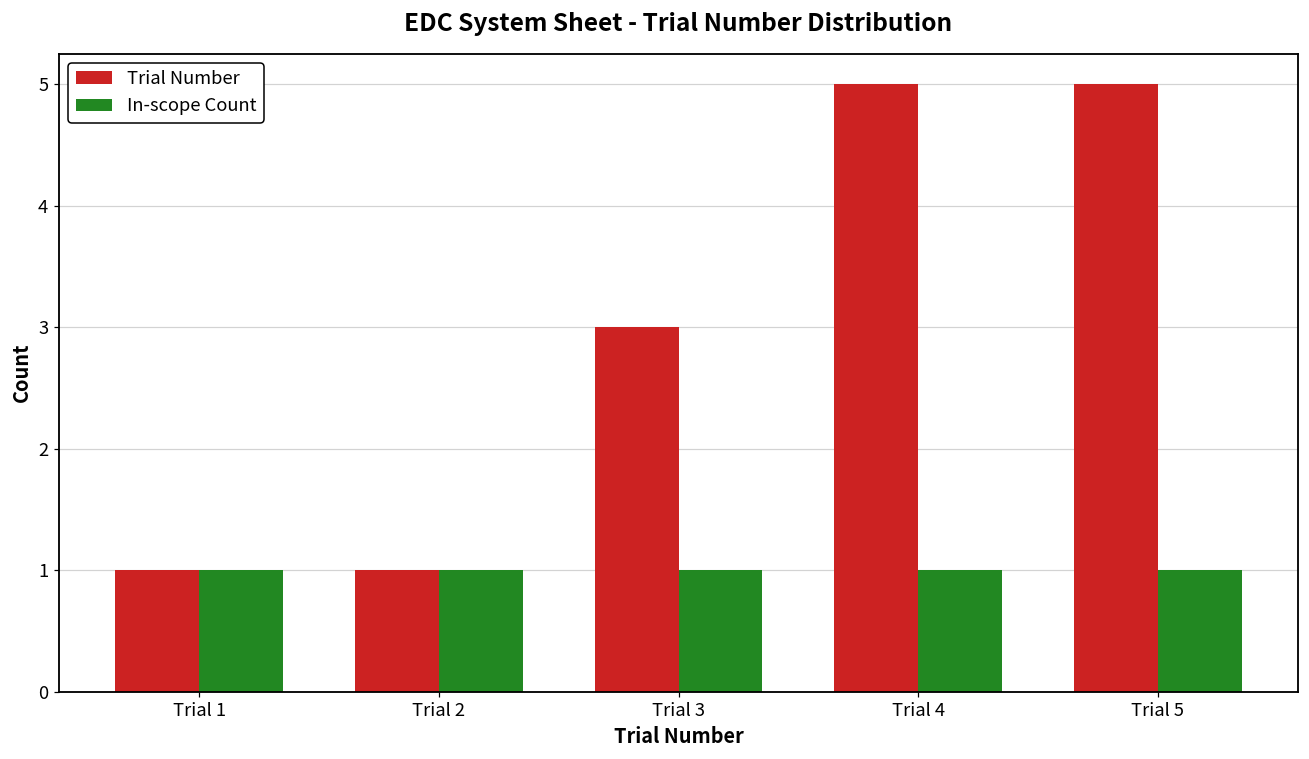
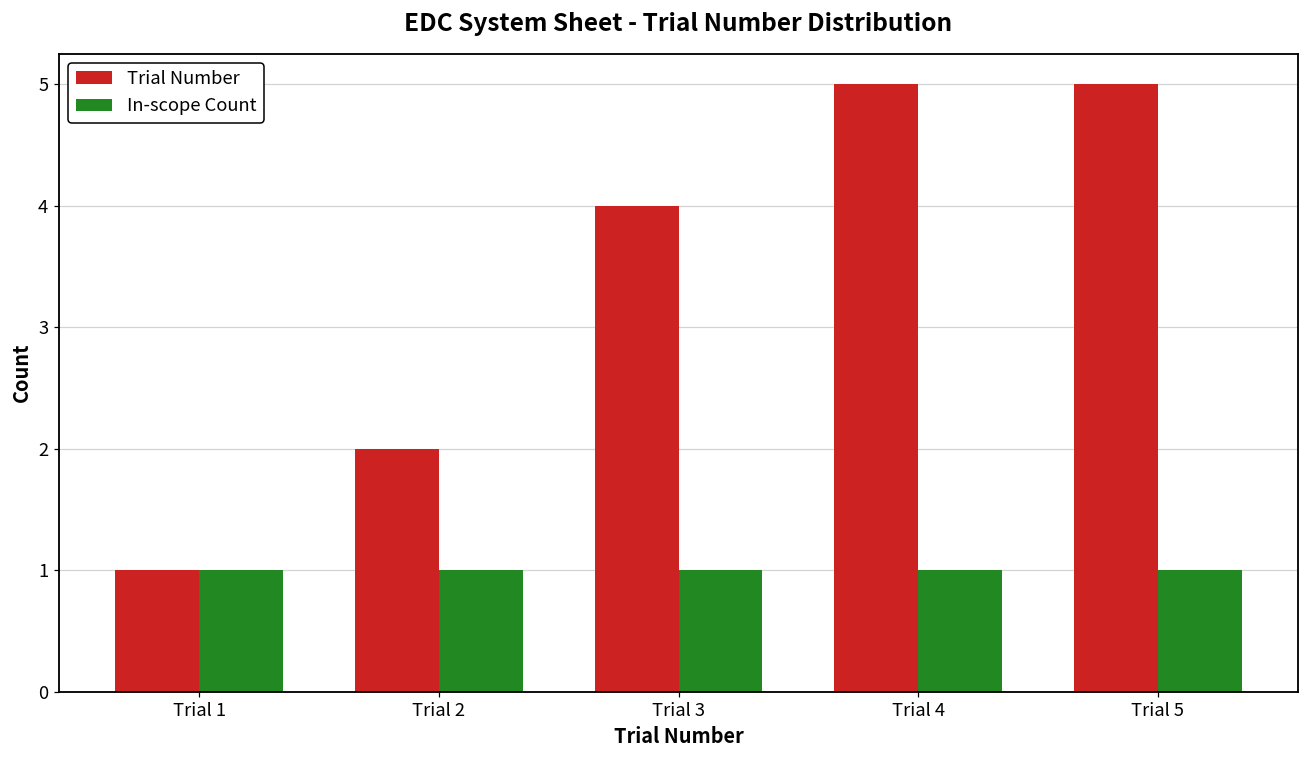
Trial Number, Trial 2: 1 -> 2
Trial Number, Trial 3: 3 -> 4
